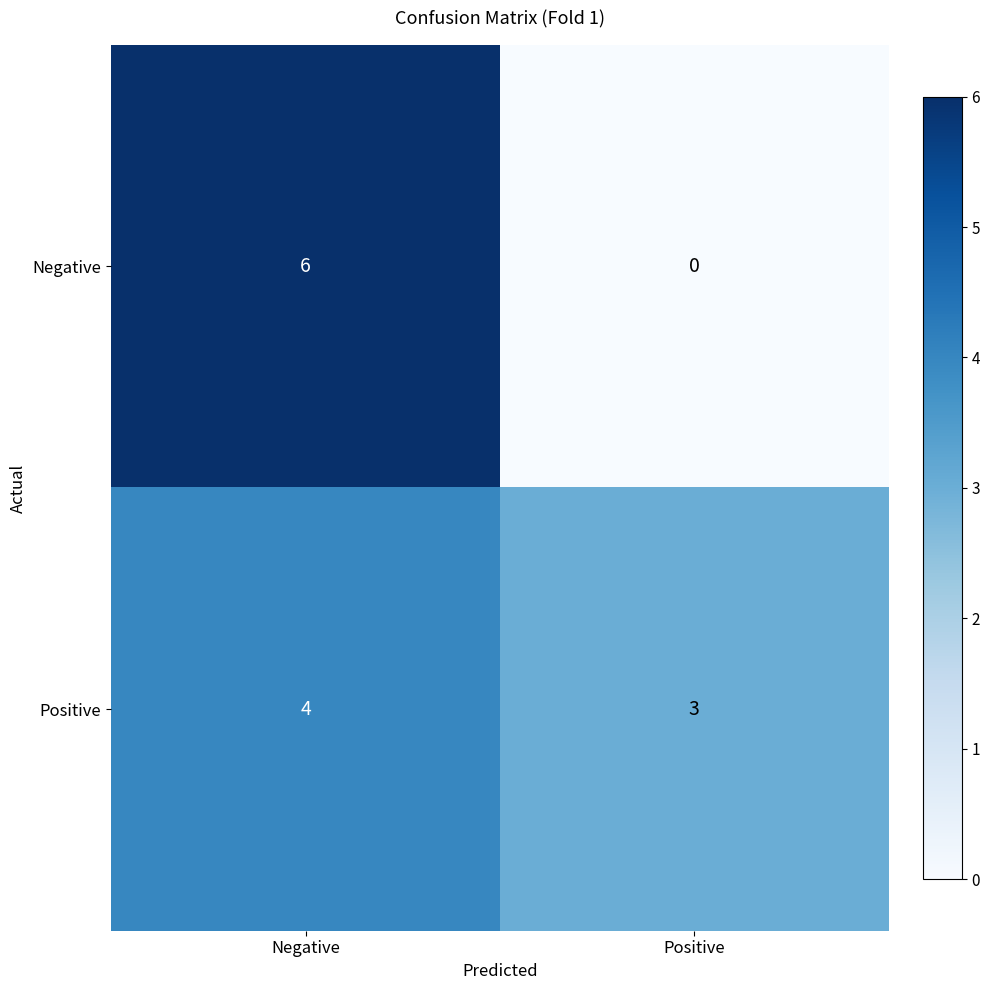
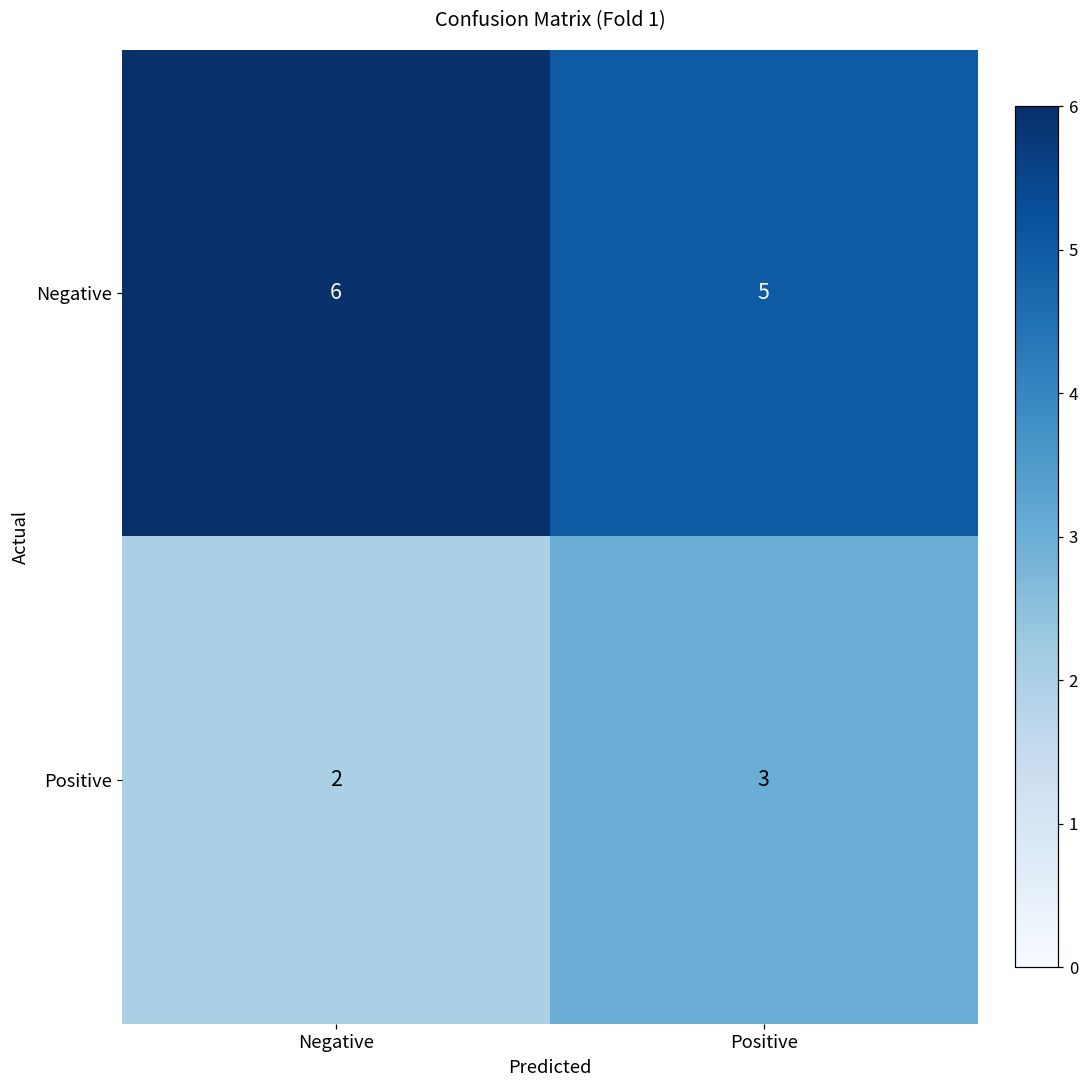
Negative, Positive: 0 -> 5
Positive, Negative: 4 -> 2
